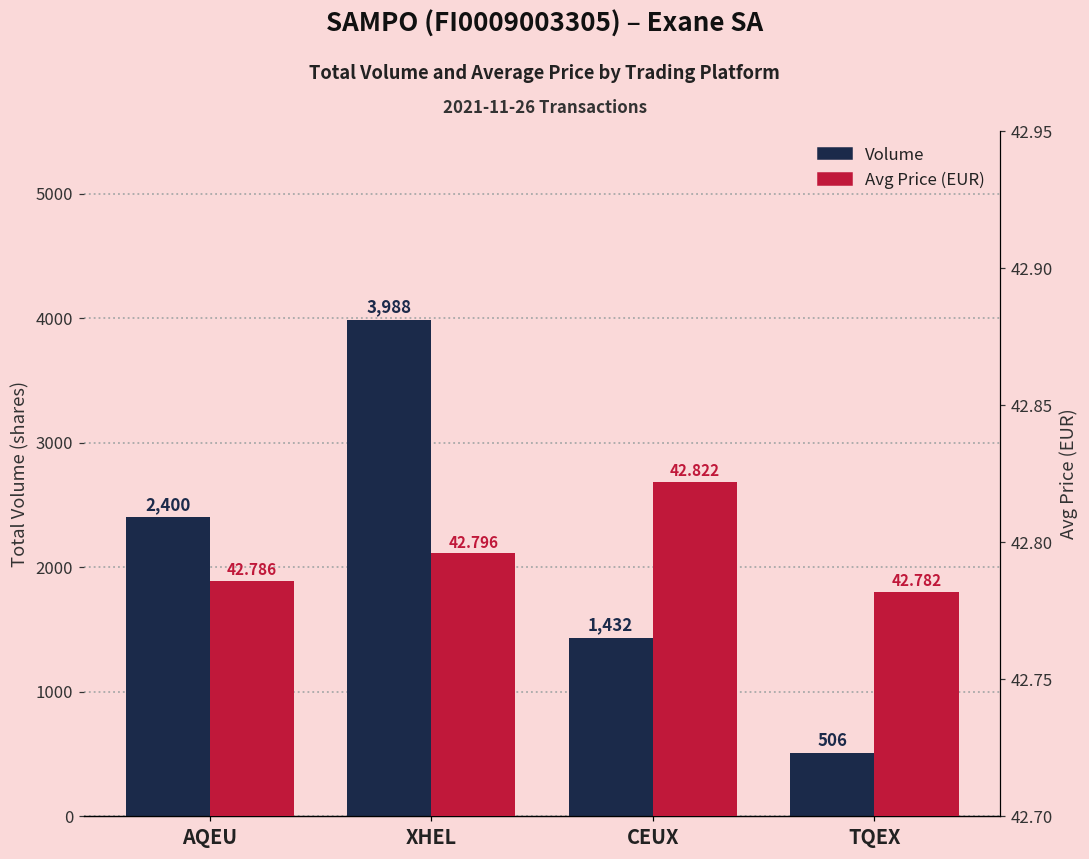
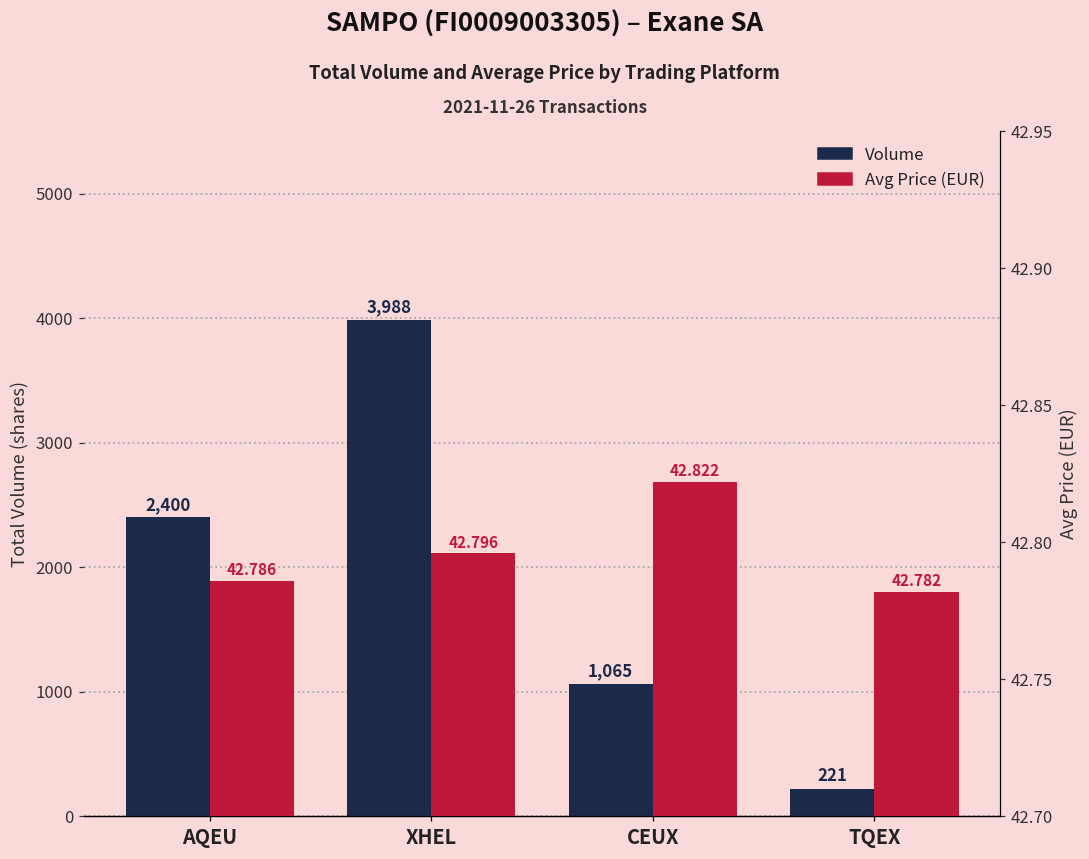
Volume, CEUX: 1,432 -> 1,065
Volume, TQEX: 506 -> 221
